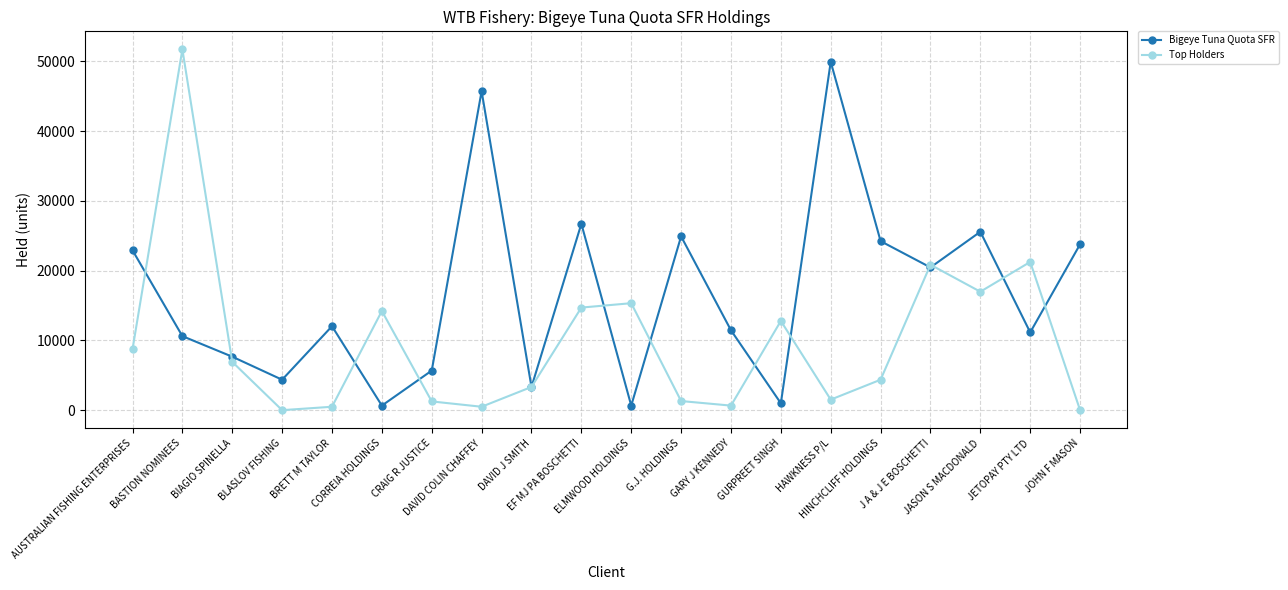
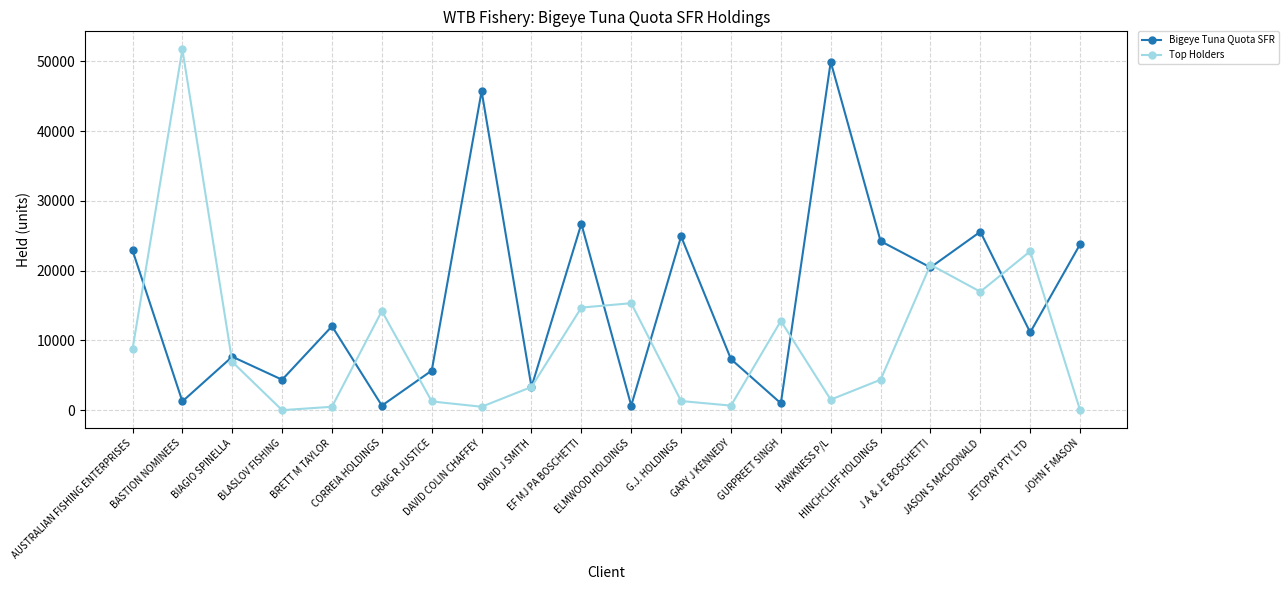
Bigeye Tuna Quota SFR, BASTION NOMINEES: 11000 -> 1000
Bigeye Tuna Quota SFR, GARY J KENNEDY: 11000 -> 7000
Top Holders, JETOPAY PTY LTD: 21000 -> 23000
